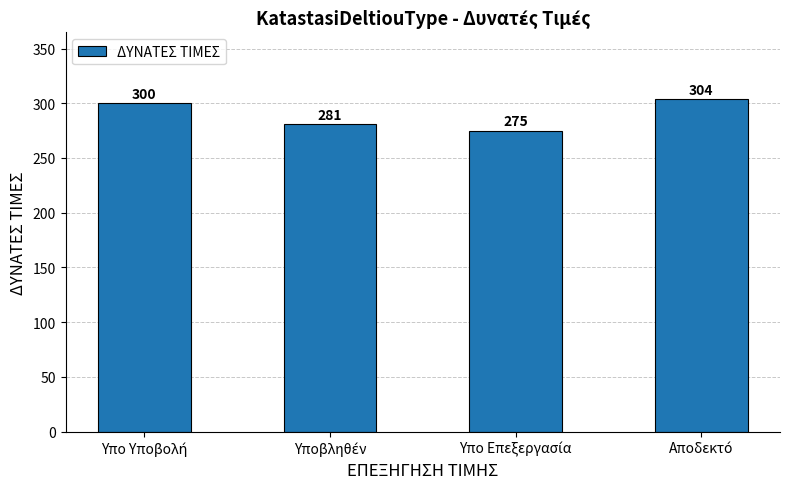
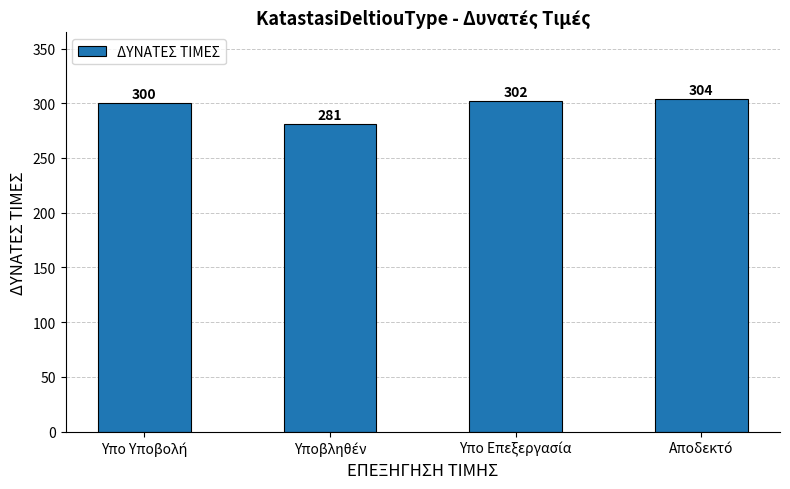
Υπο Επεξεργασία: 275 -> 302
